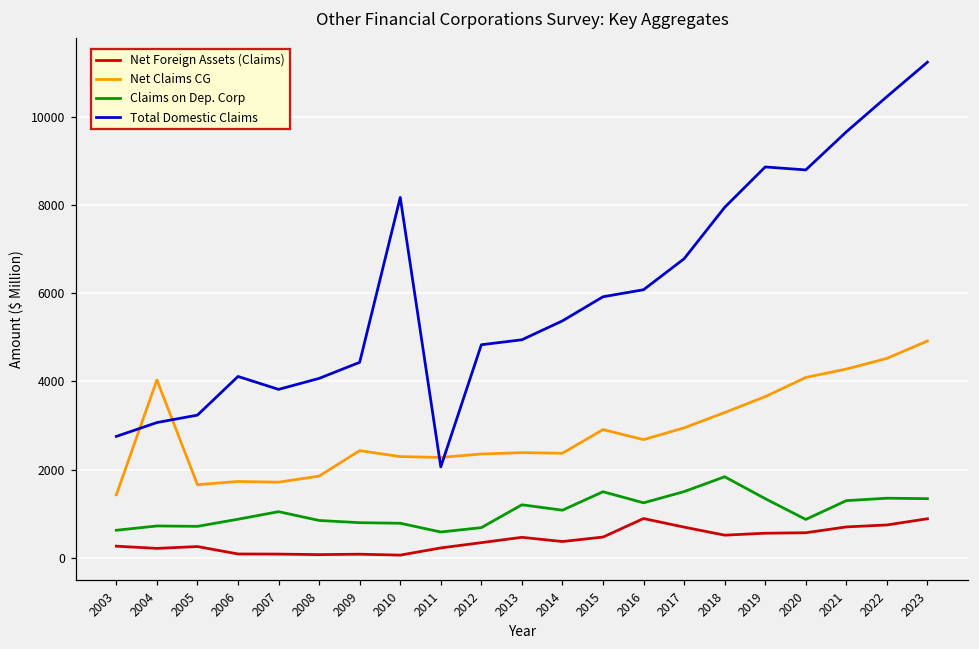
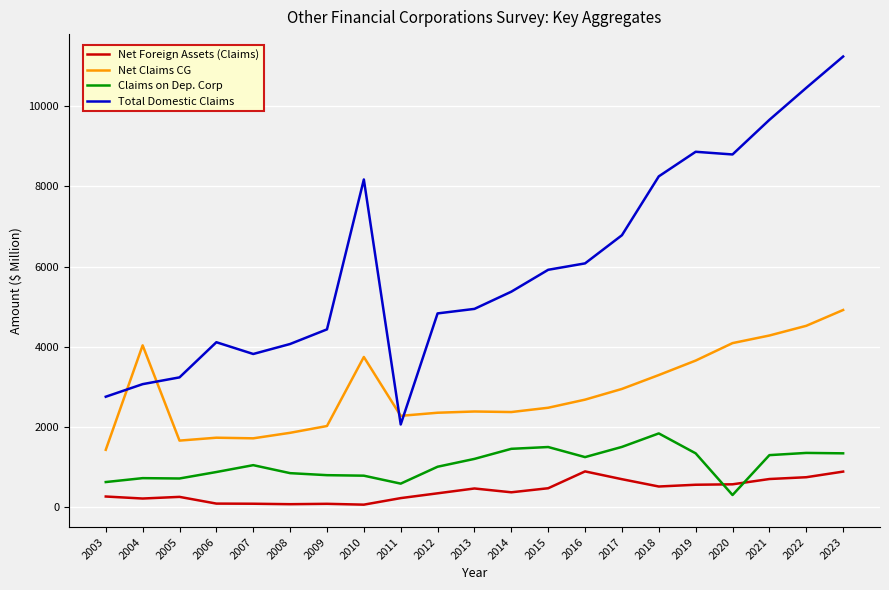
Net Claims CG, 2009: 2400 -> 2000
Net Claims CG, 2010: 2300 -> 3700
Claims on Dep. Corp, 2012: 700 -> 1000
Claims on Dep. Corp, 2014: 1100 -> 1500
Net Claims CG, 2015: 2900 -> 2500
Total Domestic Claims, 2018: 7900 -> 8300
Claims on Dep. Corp, 2020: 900 -> 300
